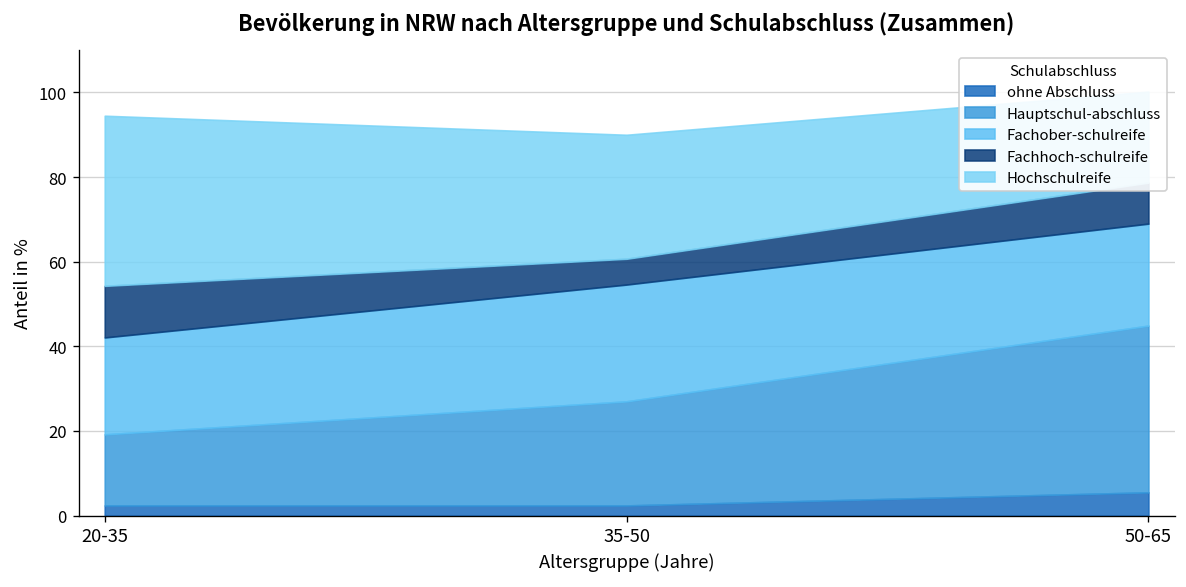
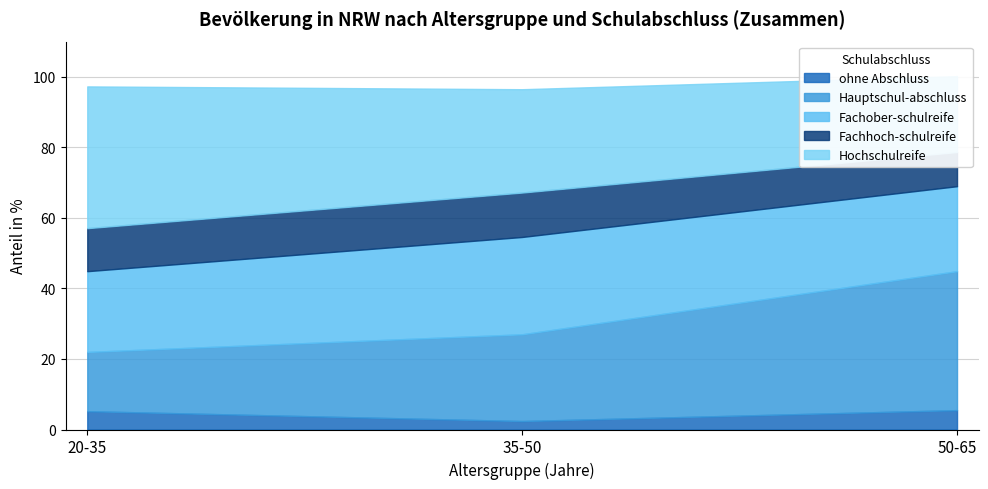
ohne Abschluss, 20-35: 2 -> 5
Fachhoch-schulreife, 35-50: 6 -> 13
